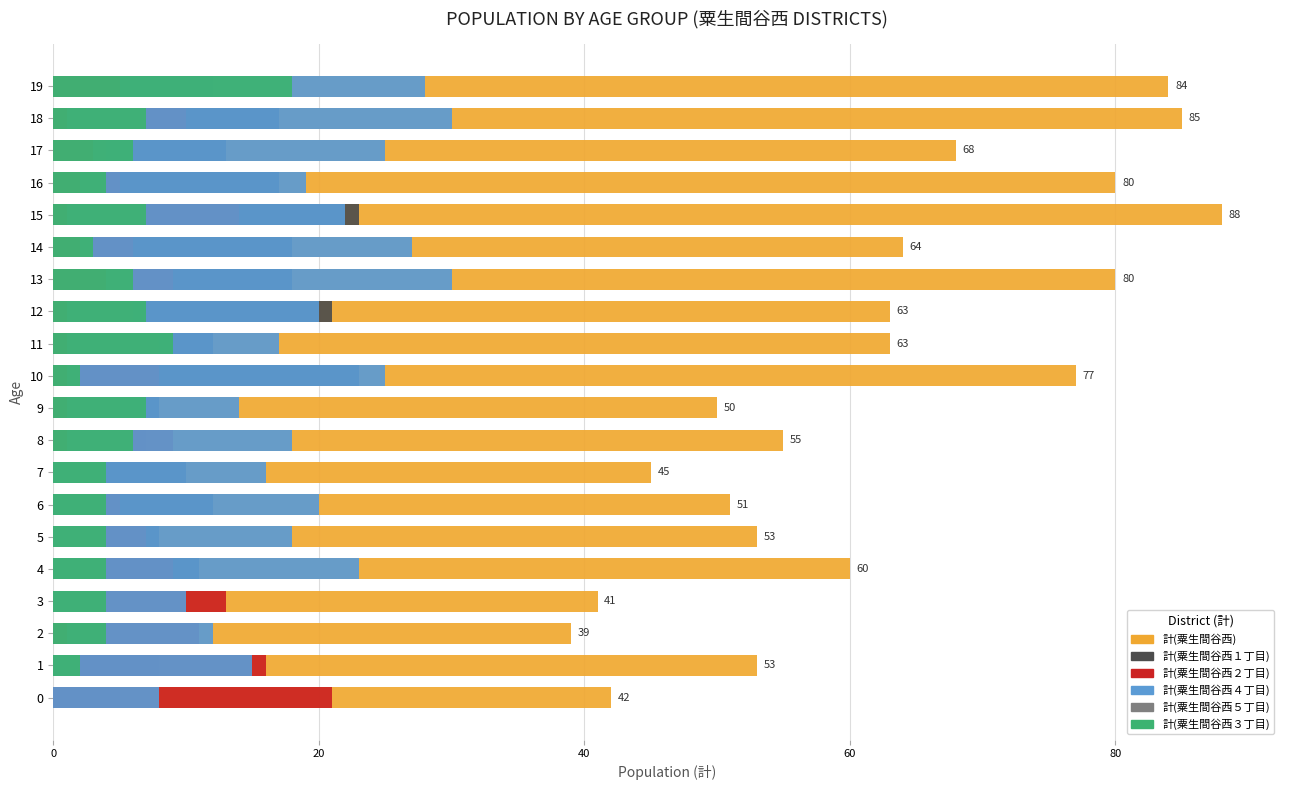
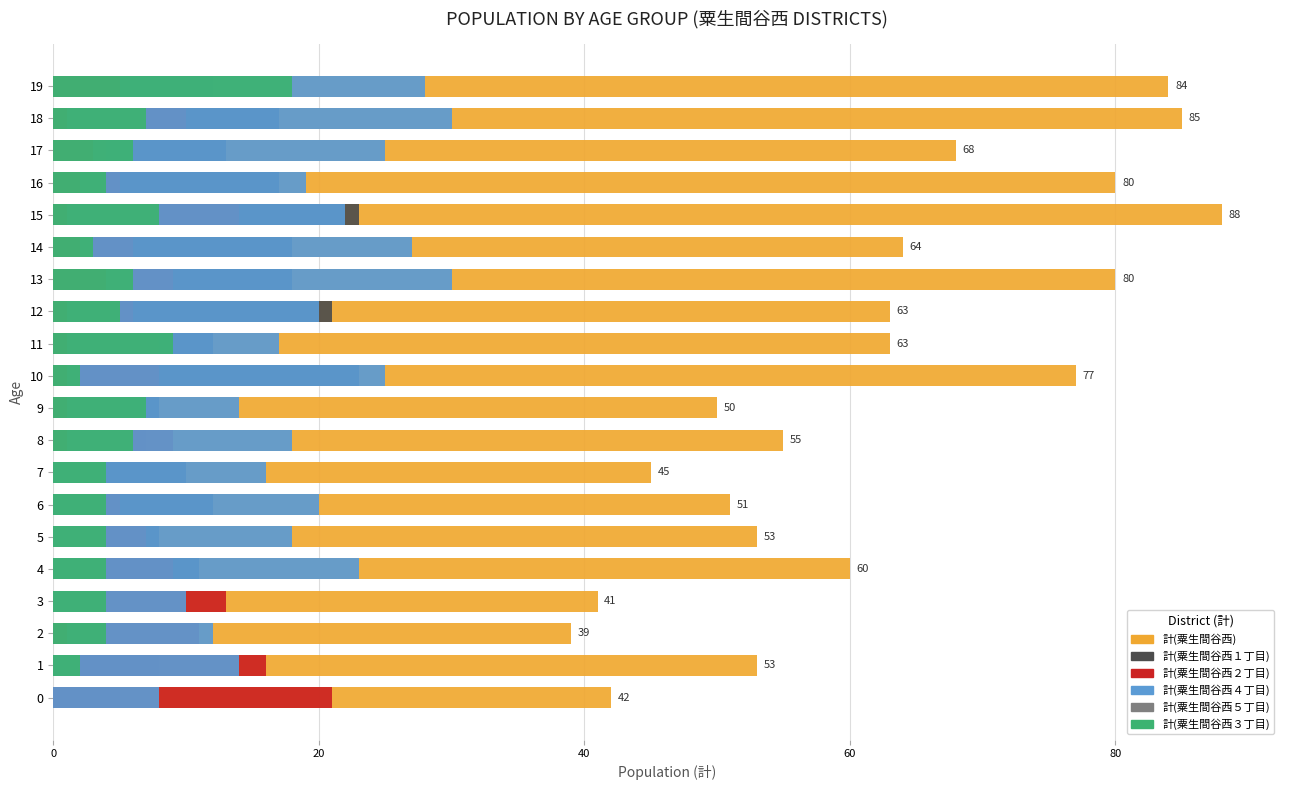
計(粟生間谷西３丁目), 15: 7 -> 8
計(粟生間谷西３丁目), 12: 7 -> 5
計(粟生間谷西４丁目), 1: 15 -> 14
